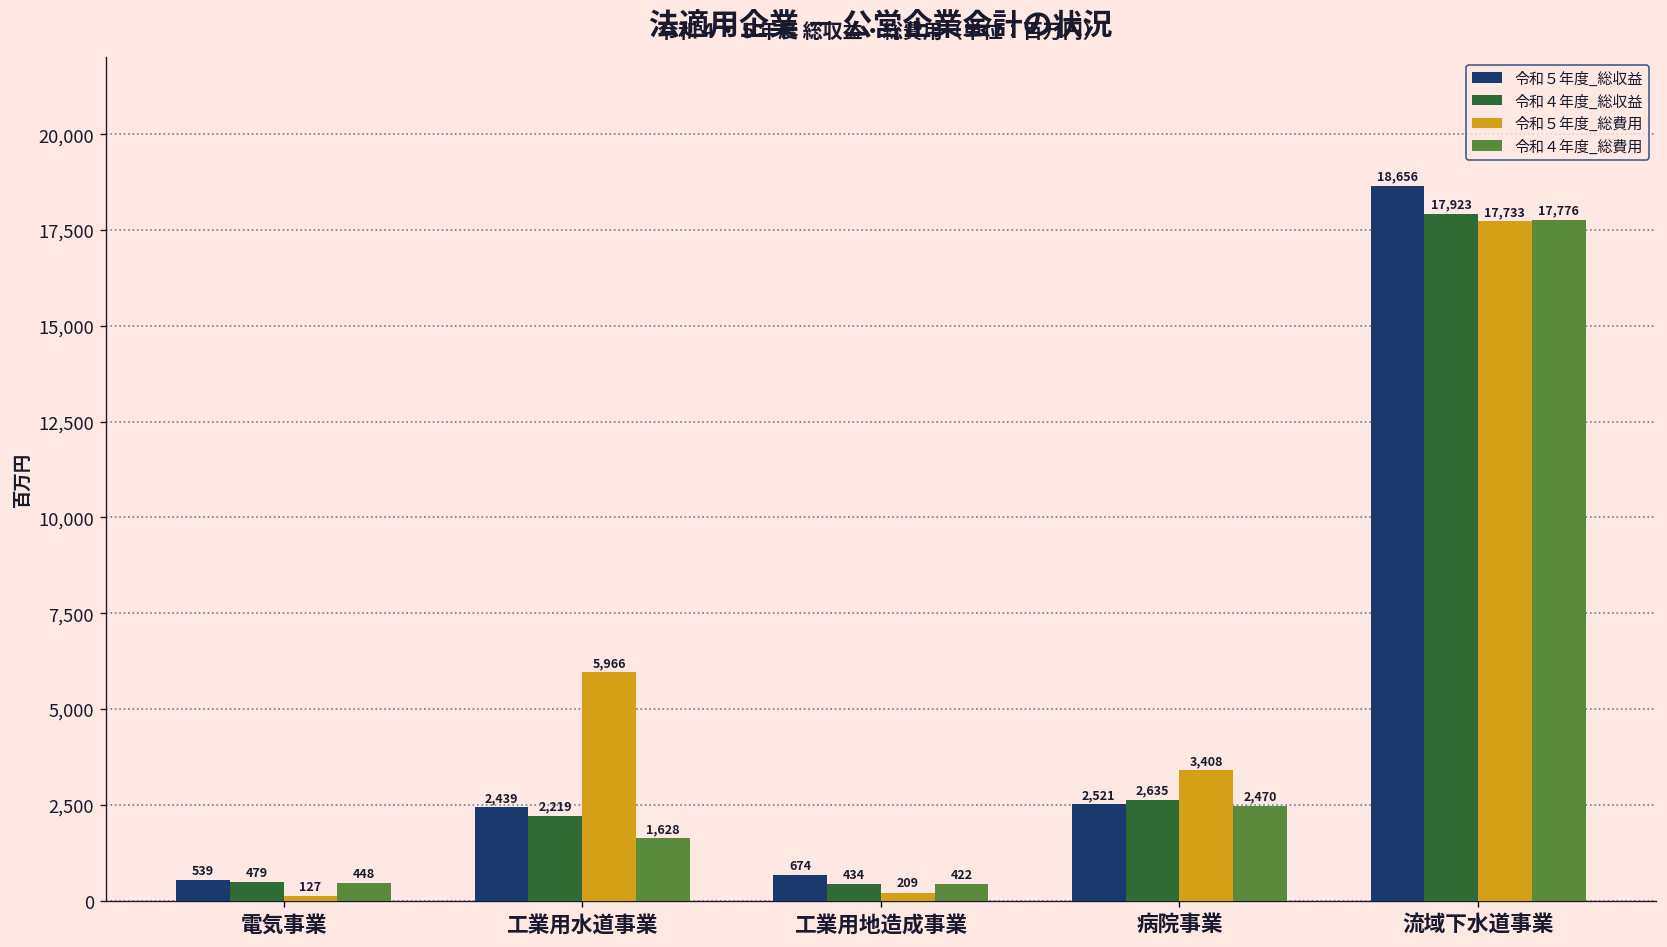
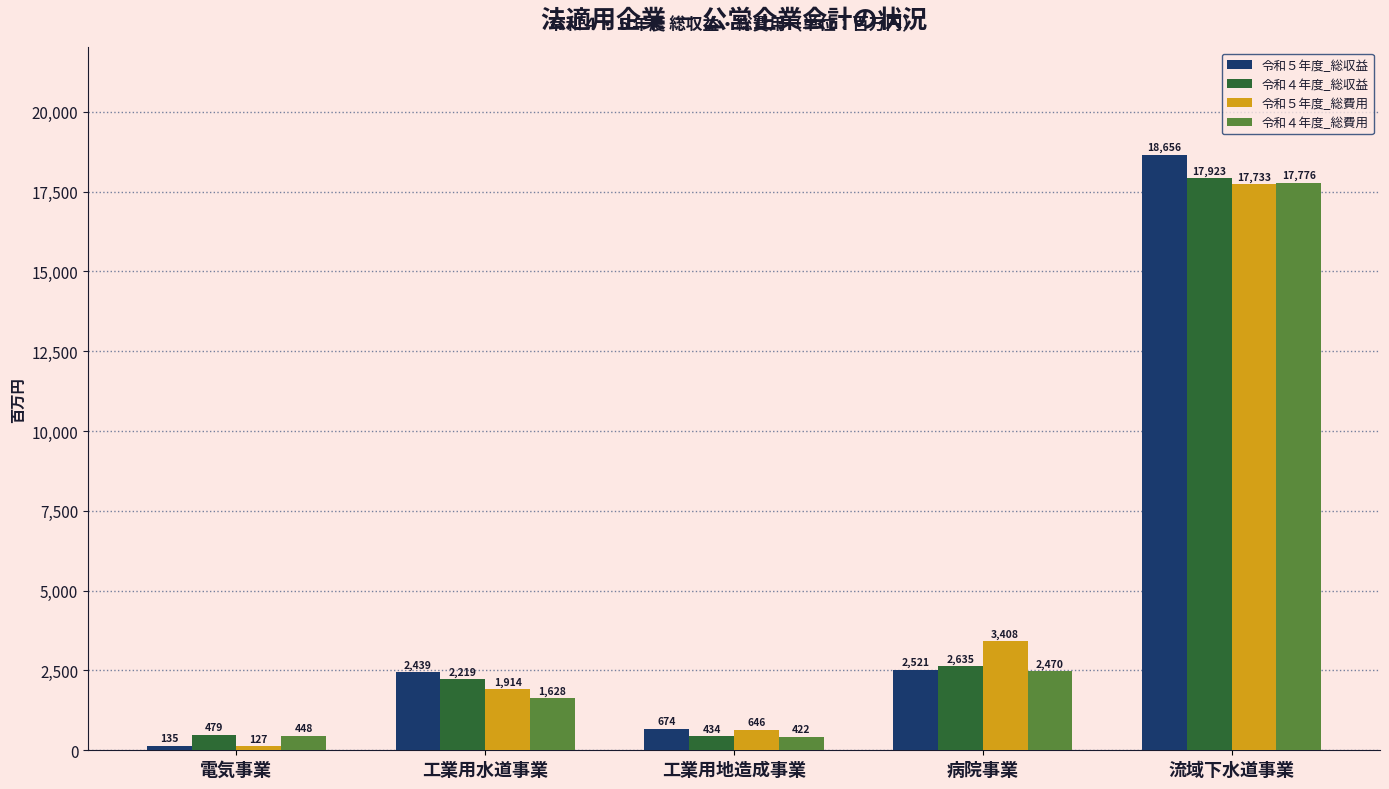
令和５年度_総収益, 電気事業: 539 -> 135
令和５年度_総費用, 工業用水道事業: 5,966 -> 1,914
令和５年度_総費用, 工業用地造成事業: 209 -> 646
